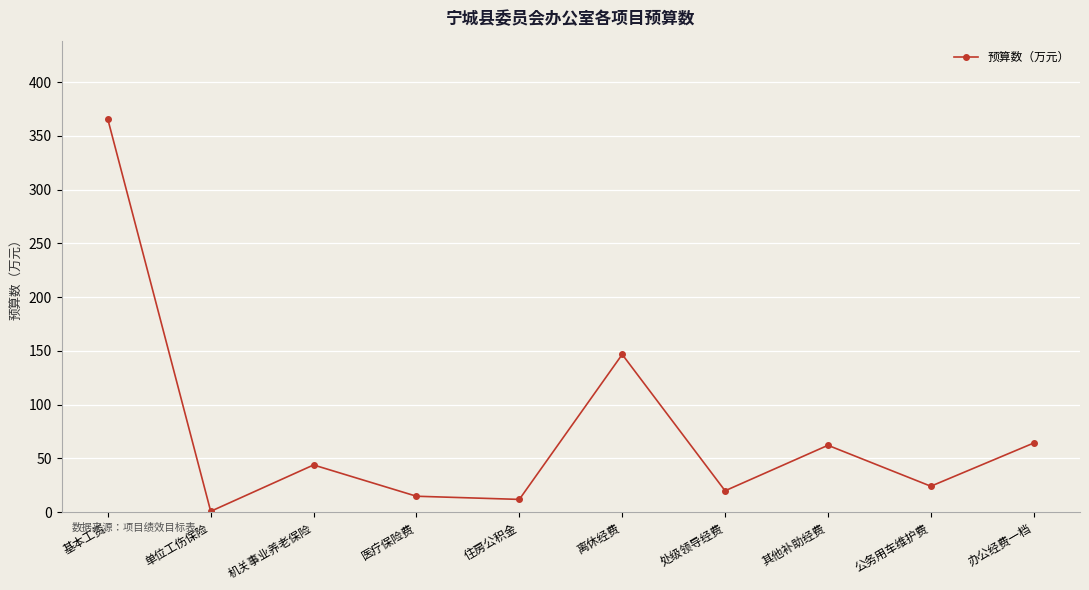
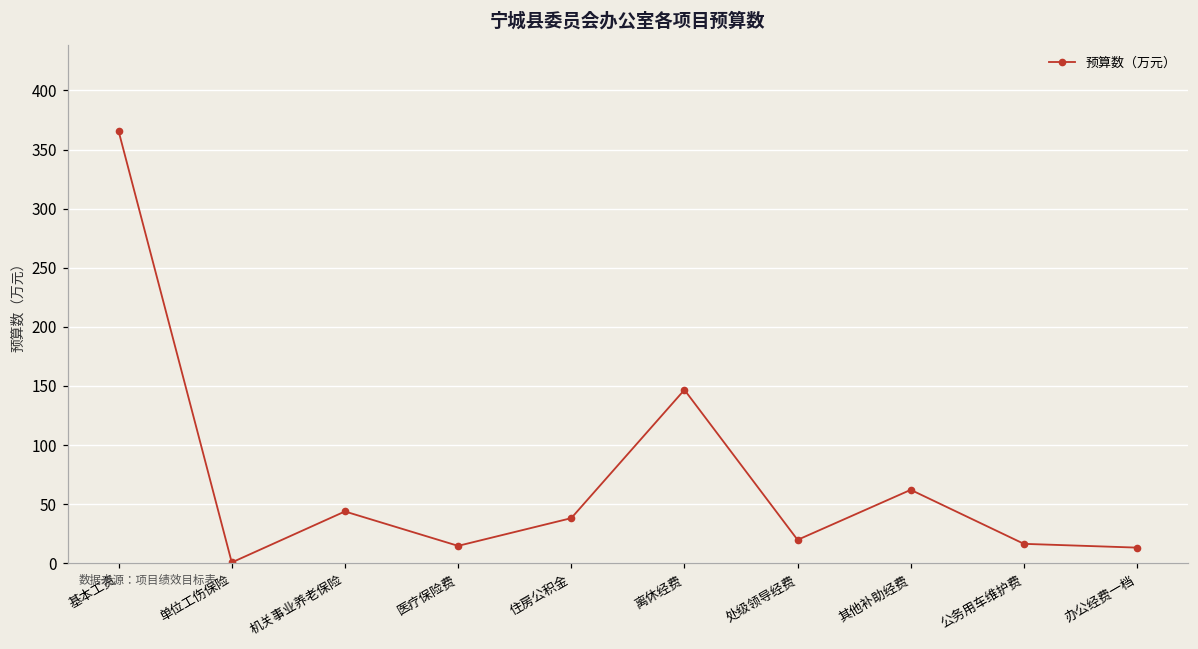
住房公积金: 12 -> 38
公务用车维护费: 24 -> 16
办公经费一档: 64 -> 13
